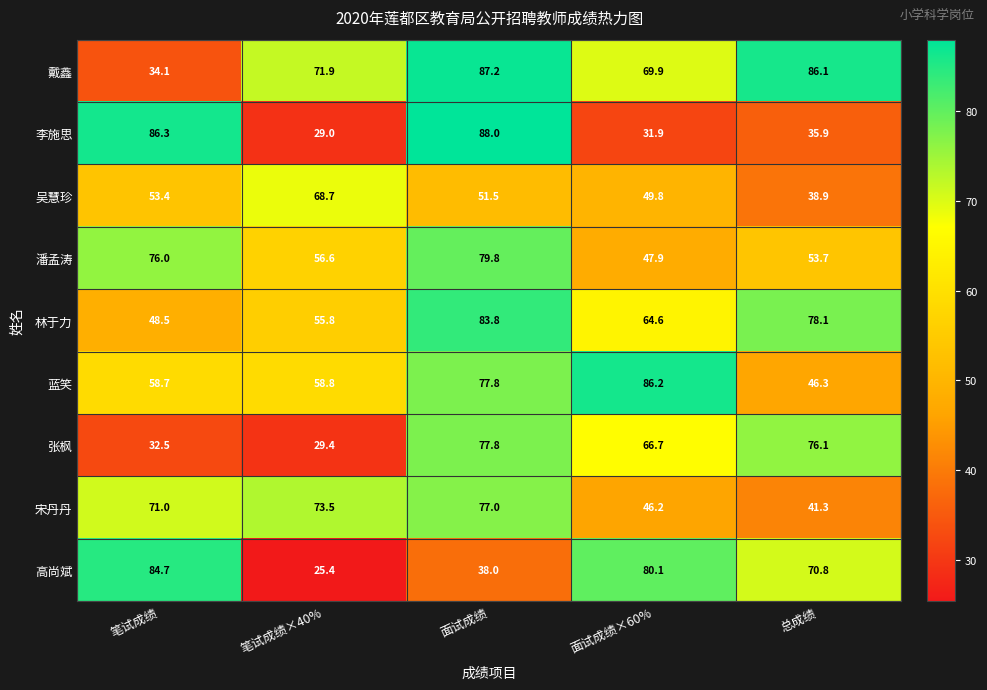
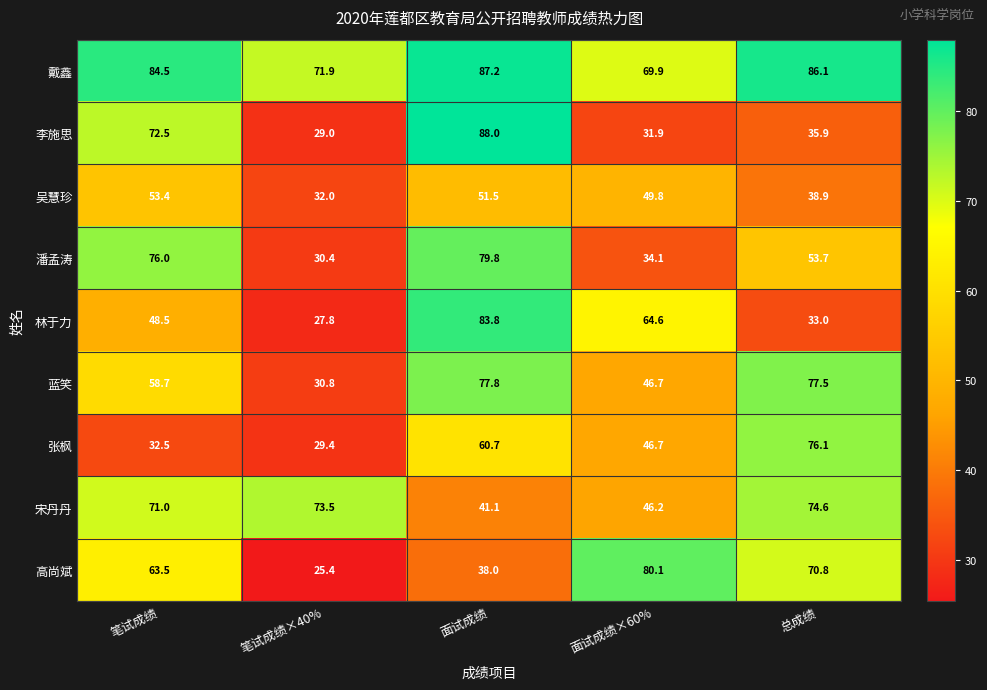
戴鑫, 笔试成绩: 34.1 -> 84.5
李施思, 笔试成绩: 86.3 -> 72.5
吴慧珍, 笔试成绩×40%: 68.7 -> 32.0
潘孟涛, 笔试成绩×40%: 56.6 -> 30.4
潘孟涛, 面试成绩×60%: 47.9 -> 34.1
林于力, 笔试成绩×40%: 55.8 -> 27.8
林于力, 总成绩: 78.1 -> 33.0
蓝笑, 笔试成绩×40%: 58.8 -> 30.8
蓝笑, 面试成绩×60%: 86.2 -> 46.7
蓝笑, 总成绩: 46.3 -> 77.5
张枫, 面试成绩: 77.8 -> 60.7
张枫, 面试成绩×60%: 66.7 -> 46.7
宋丹丹, 面试成绩: 77.0 -> 41.1
宋丹丹, 总成绩: 41.3 -> 74.6
高尚斌, 笔试成绩: 84.7 -> 63.5
